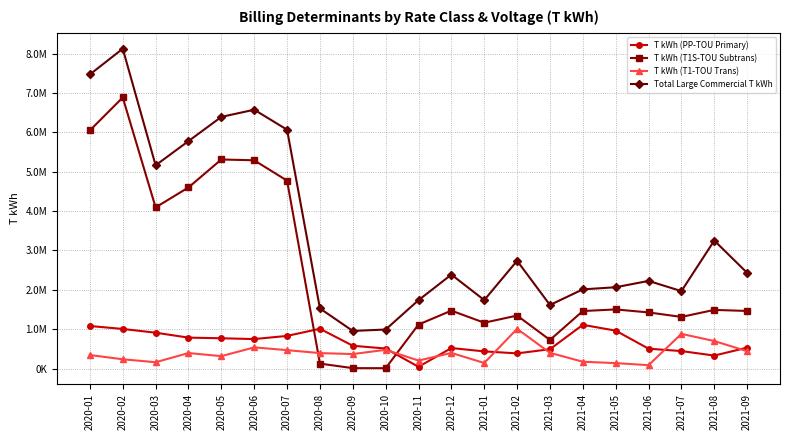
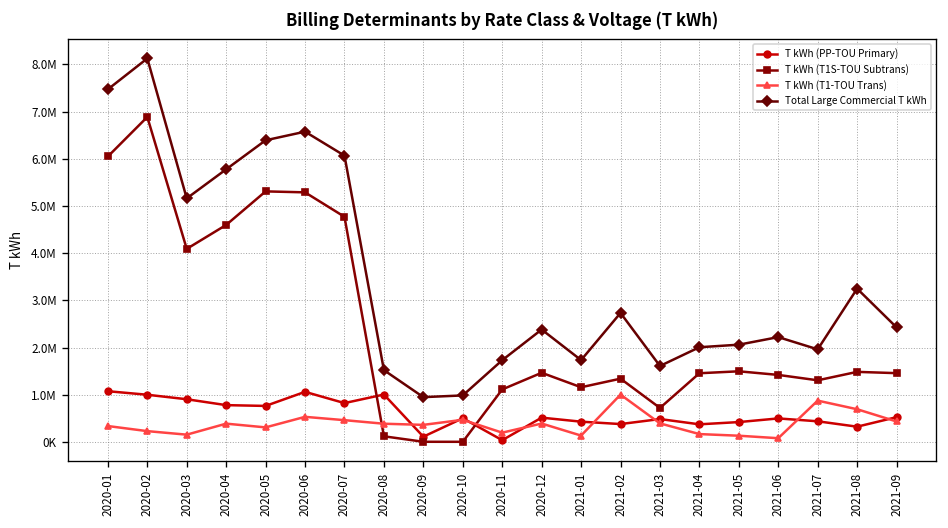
T kWh (PP-TOU Primary), 2020-06: 700000 -> 1100000
T kWh (PP-TOU Primary), 2020-09: 600000 -> 100000
T kWh (PP-TOU Primary), 2021-04: 1100000 -> 400000
T kWh (PP-TOU Primary), 2021-05: 1000000 -> 400000
